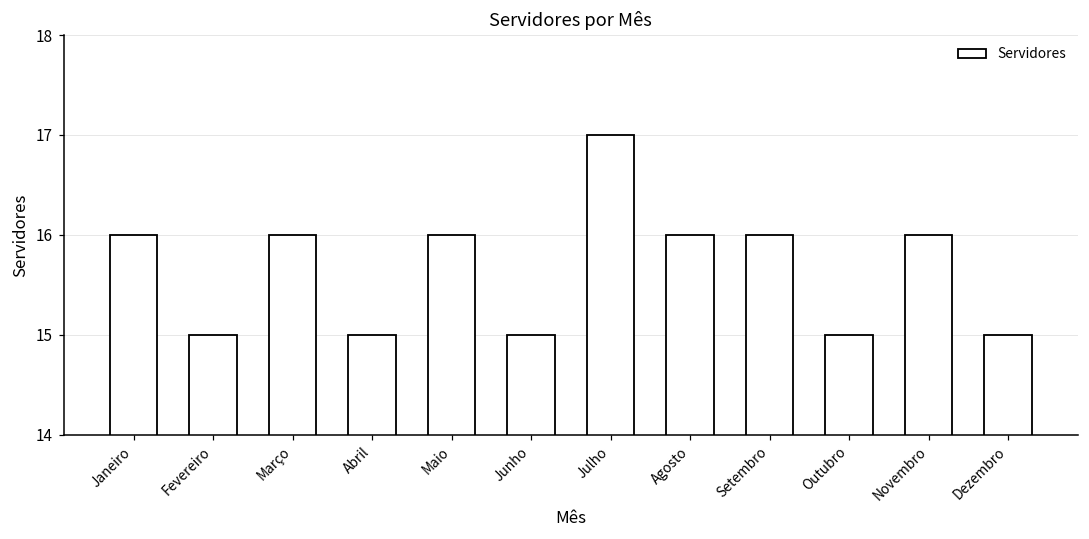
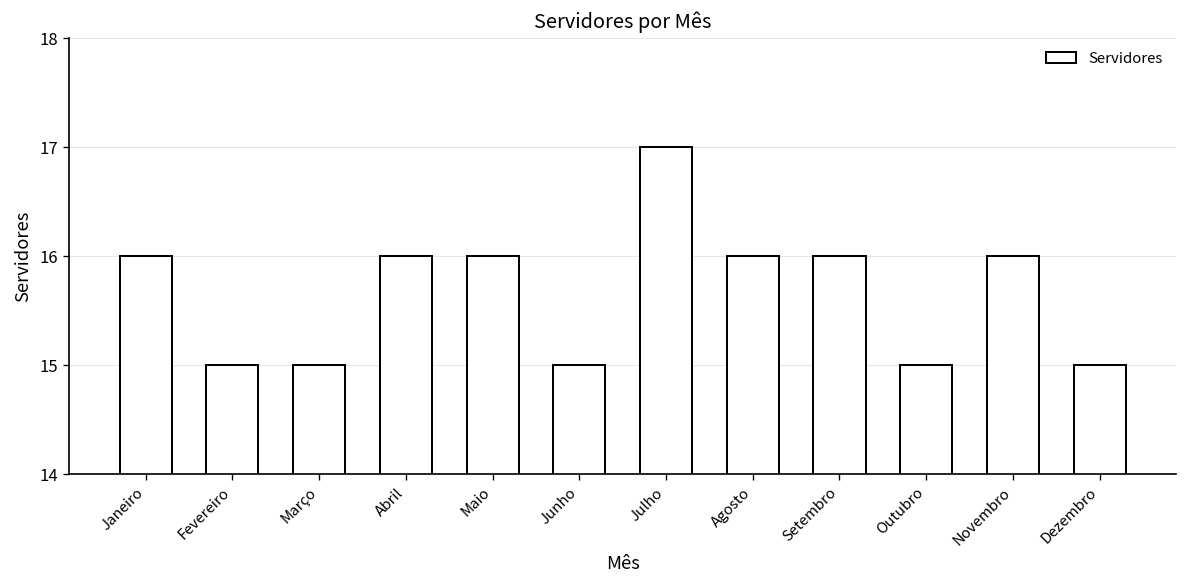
Março: 16 -> 15
Abril: 15 -> 16
